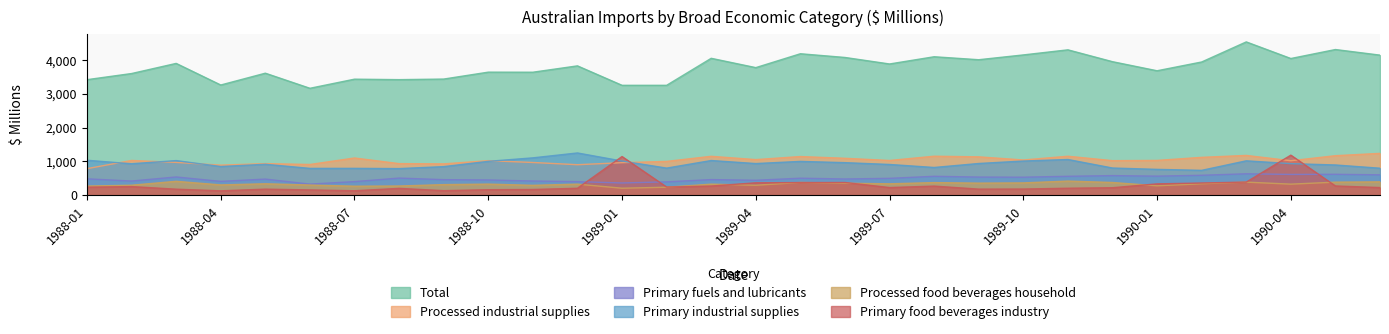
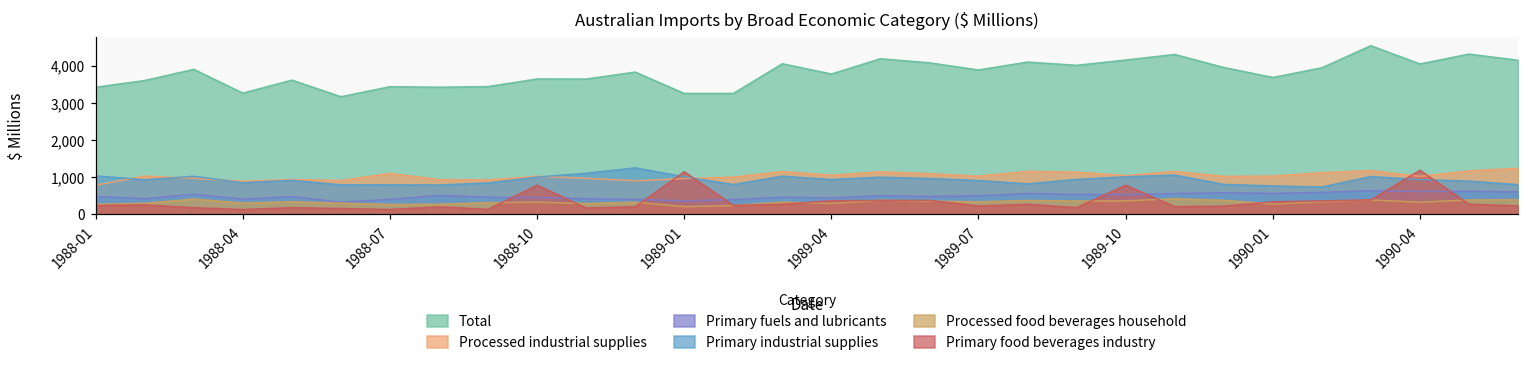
Primary food beverages industry, 1988-10: 200 -> 800
Primary food beverages industry, 1989-10: 200 -> 800
